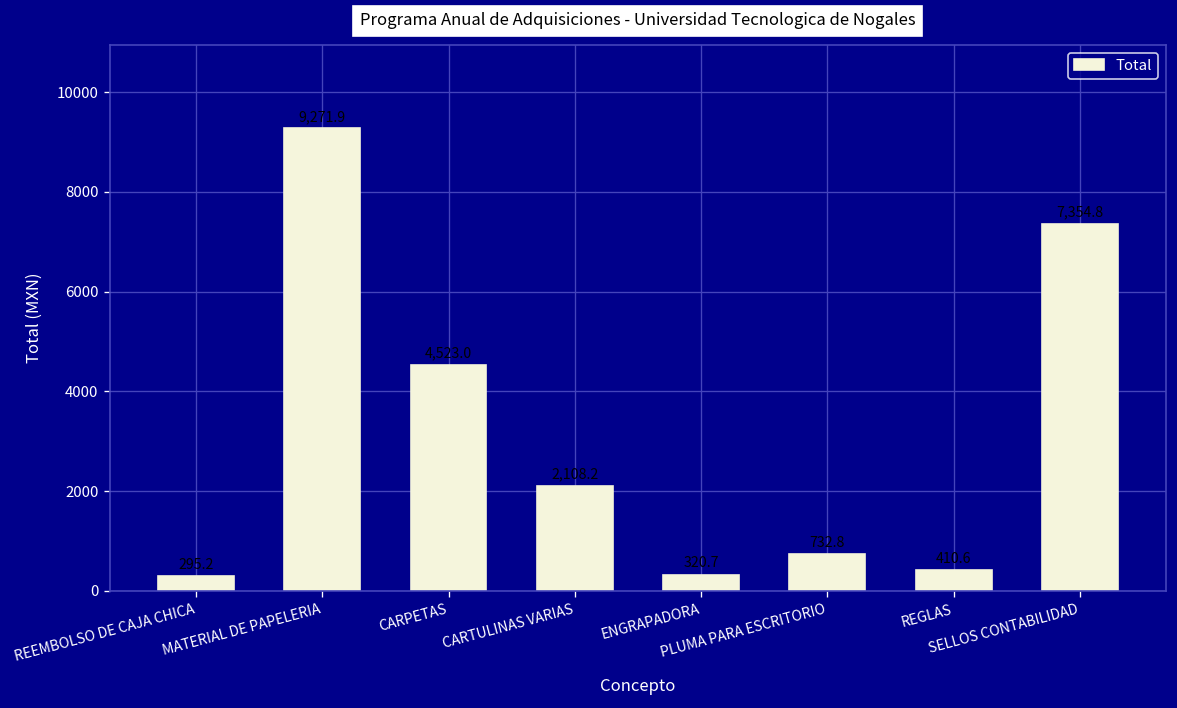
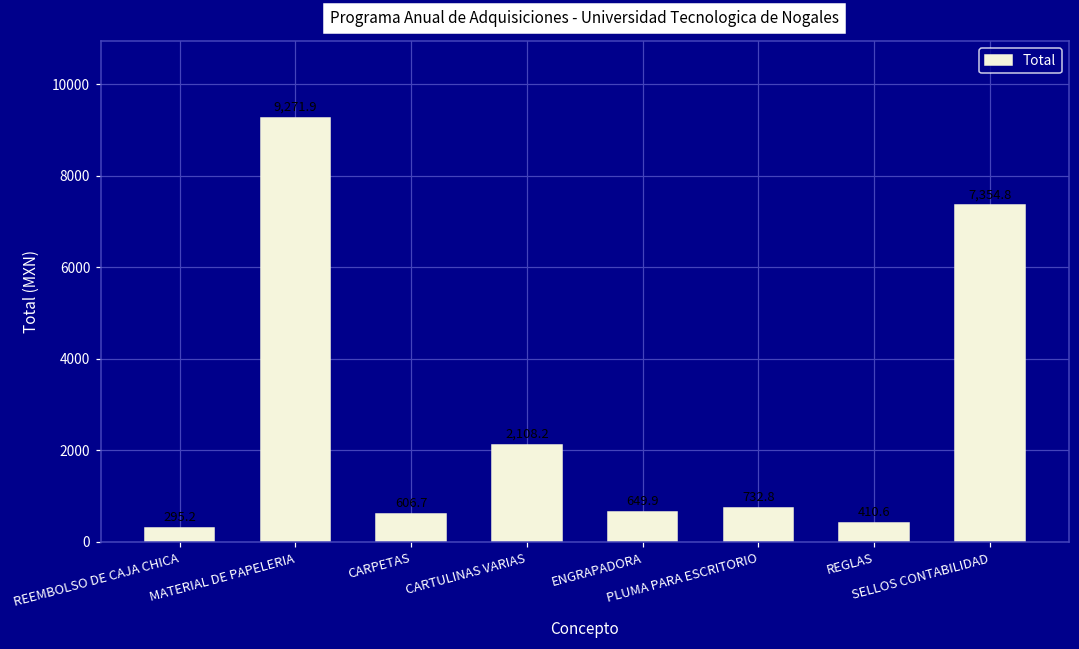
CARPETAS: 4,523.0 -> 606.7
ENGRAPADORA: 320.7 -> 649.9
